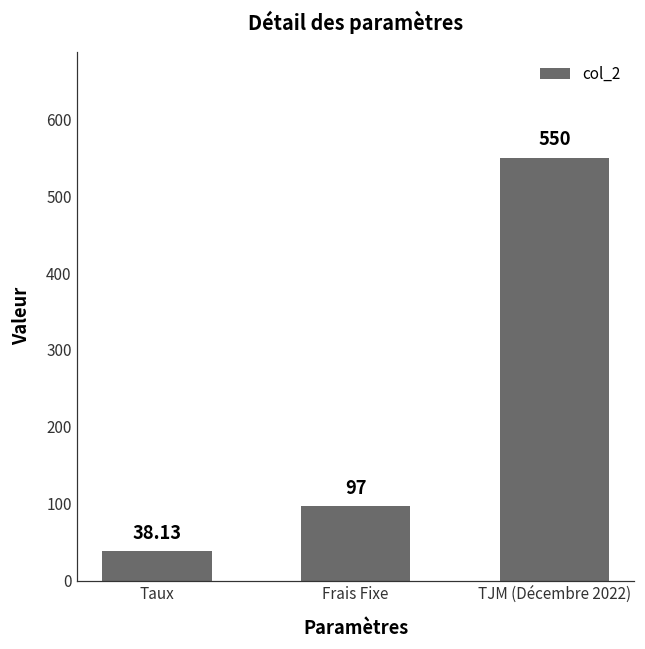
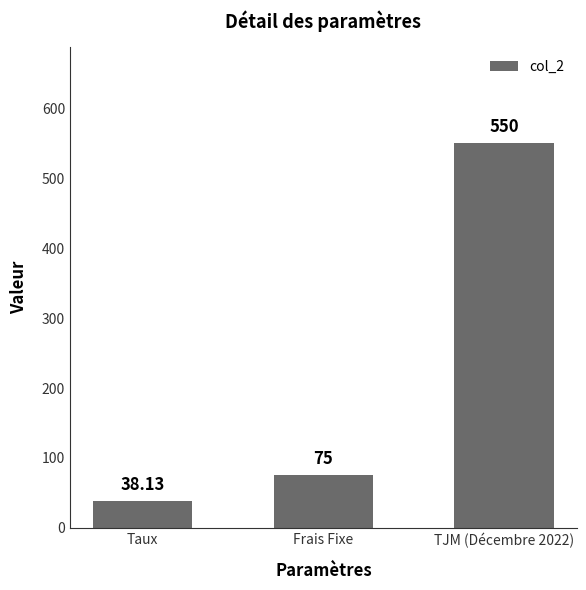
Frais Fixe: 97 -> 75
